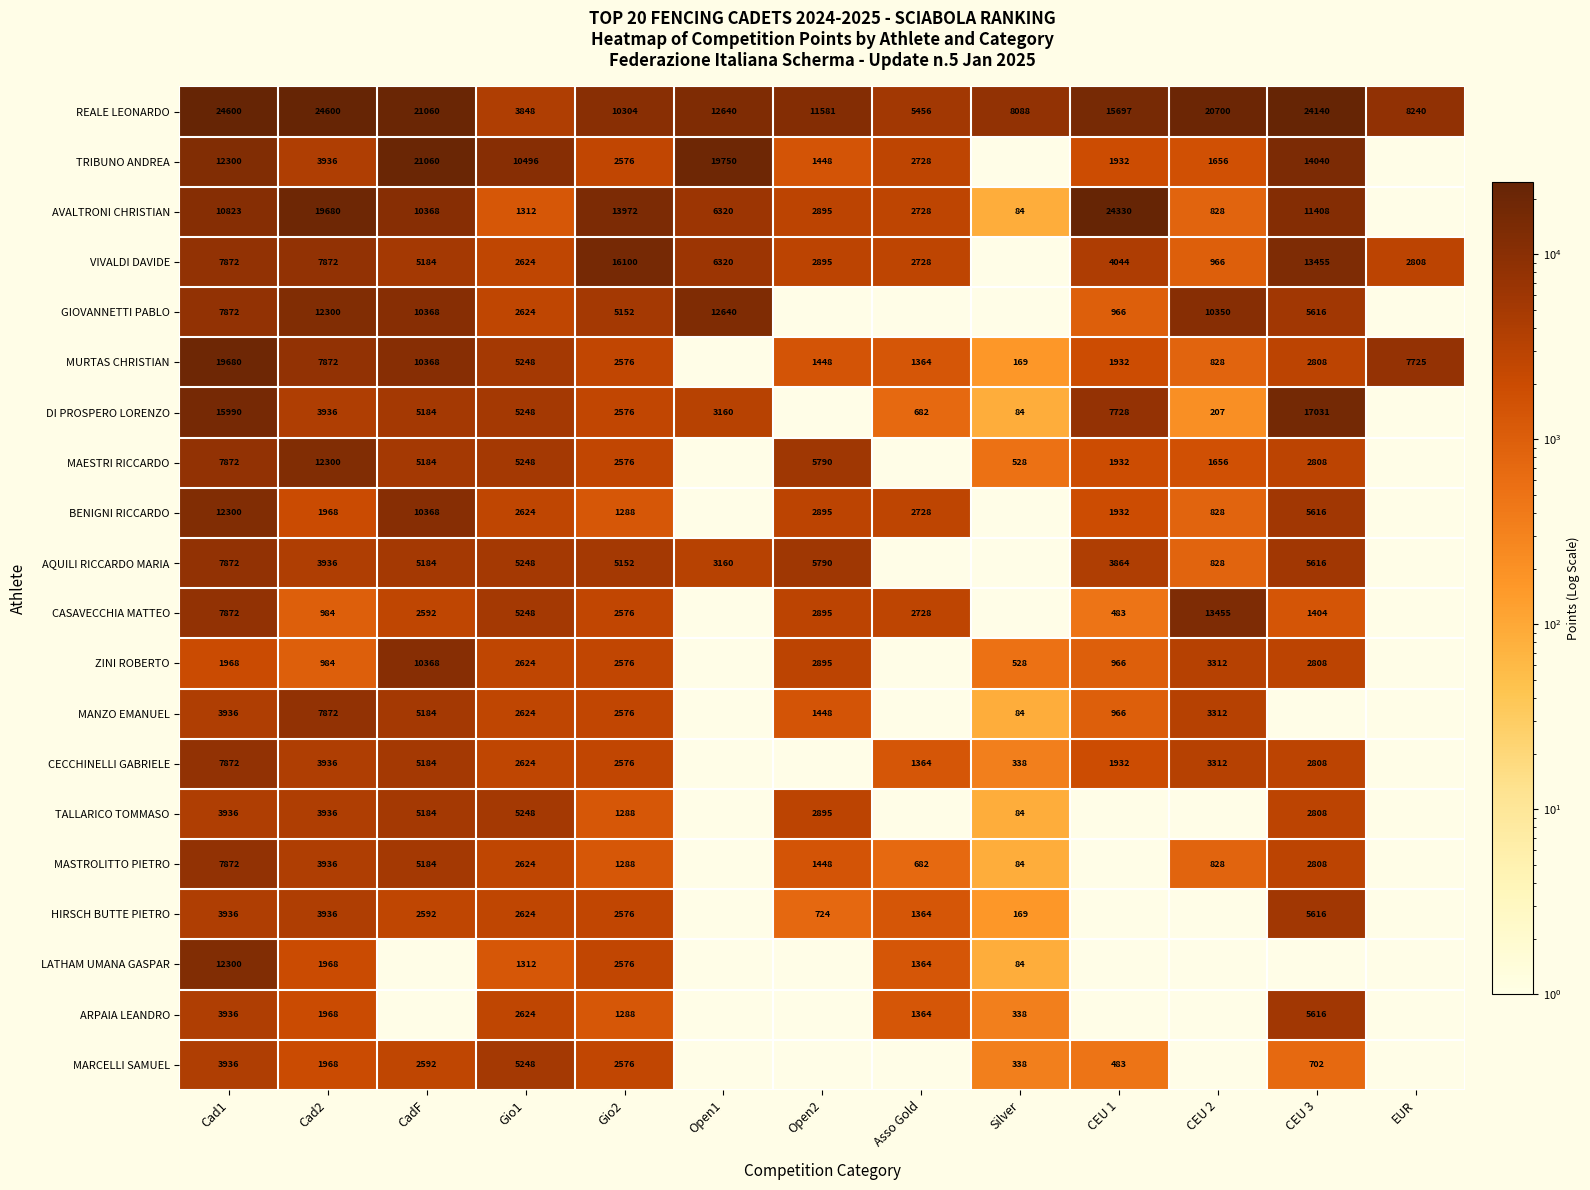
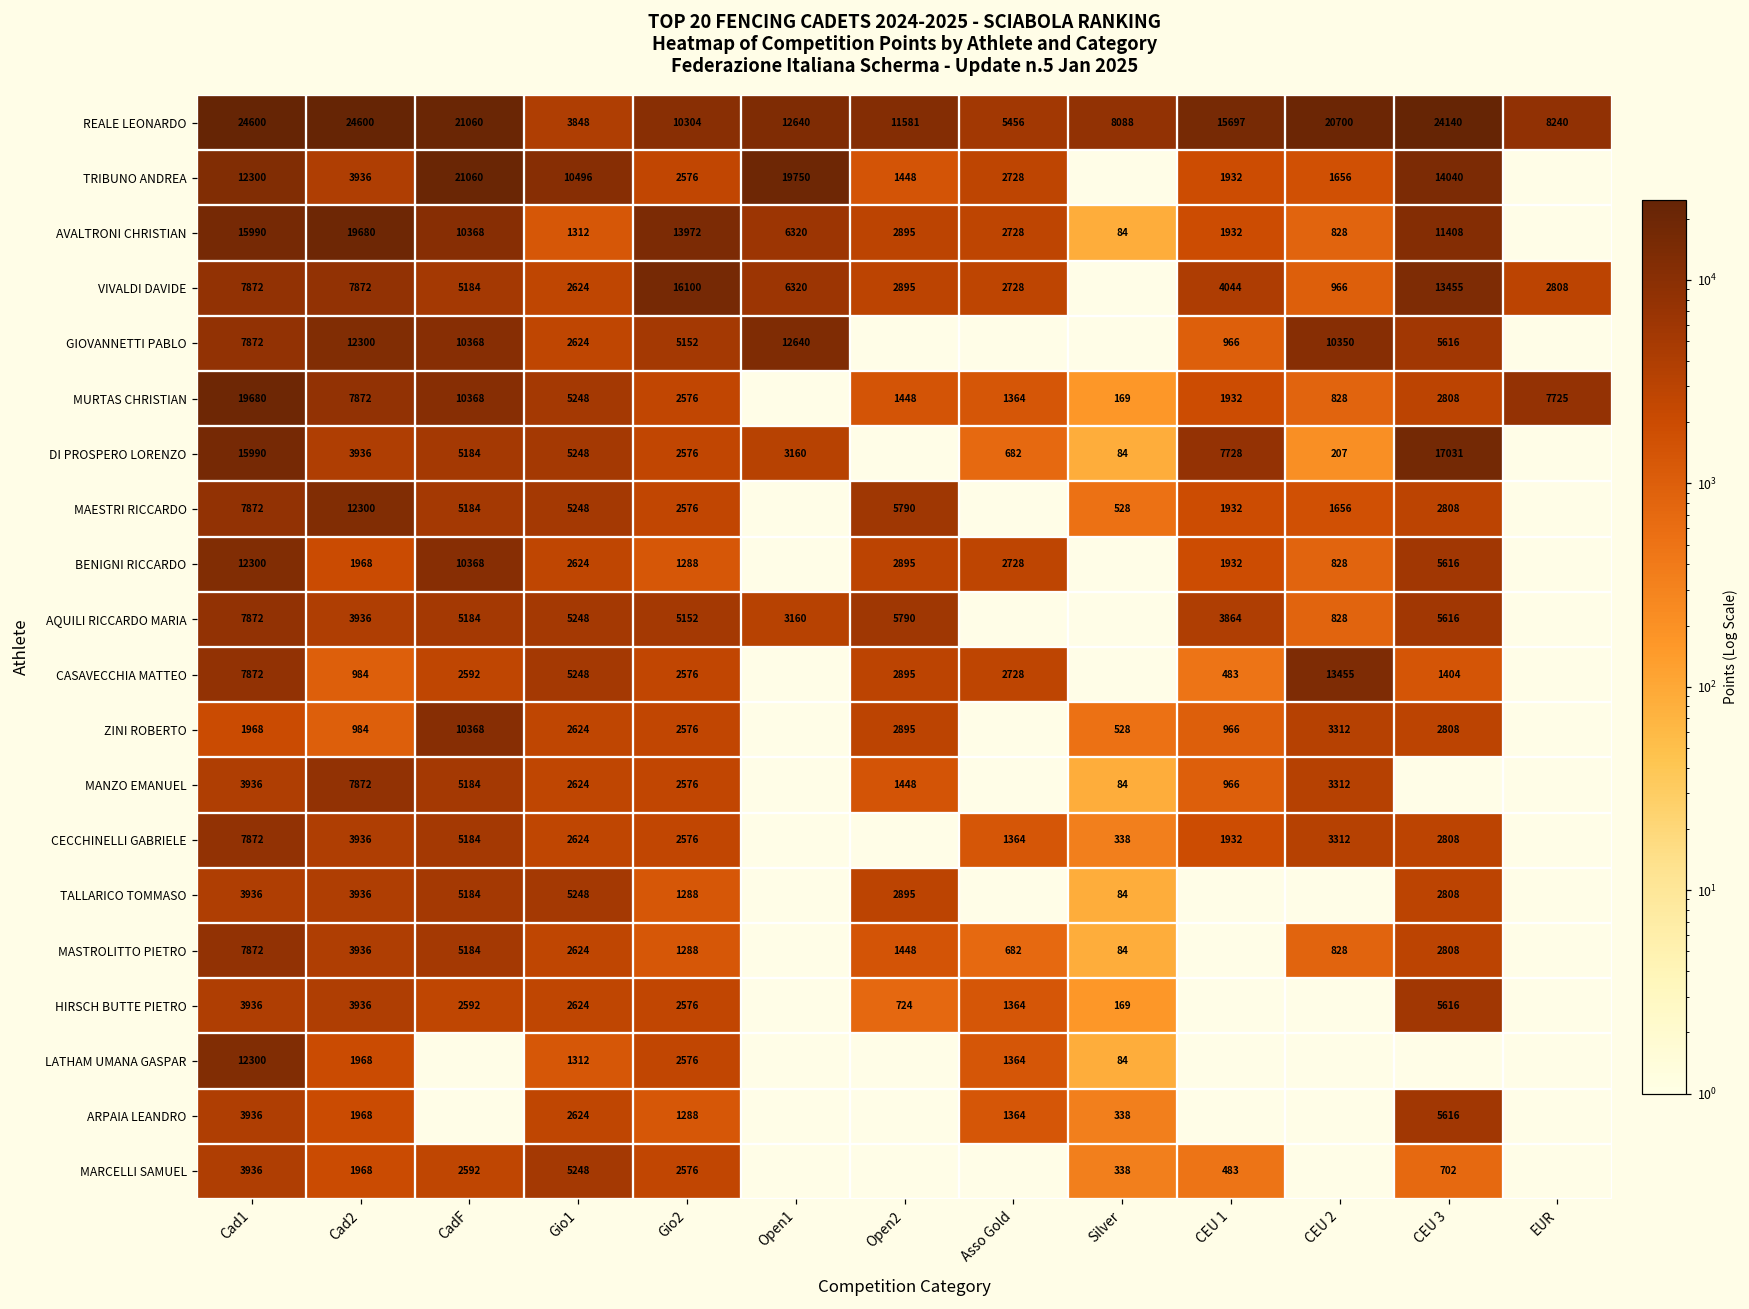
AVALTRONI CHRISTIAN, Cad1: 10823 -> 15990
AVALTRONI CHRISTIAN, CEU 1: 24330 -> 1932
